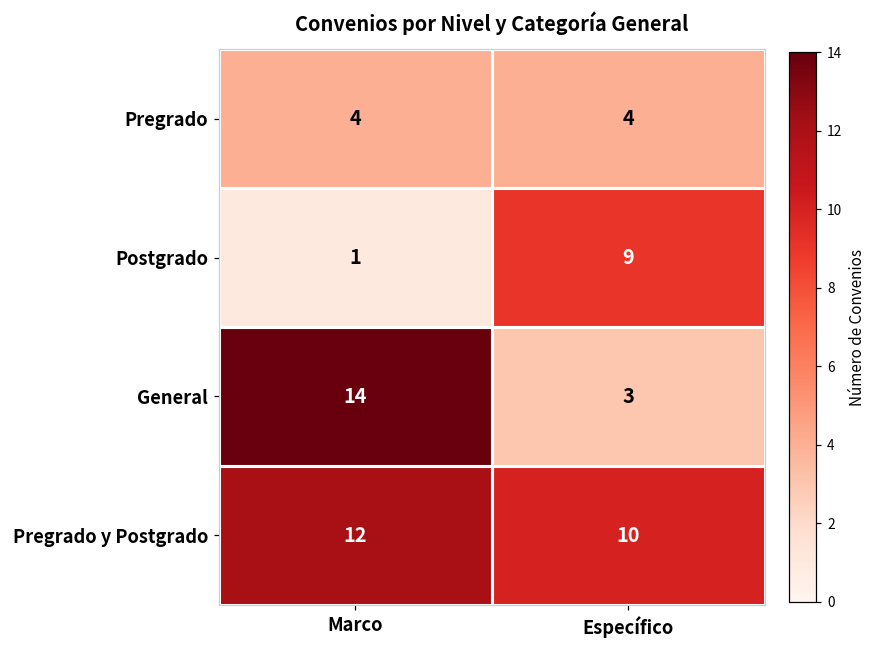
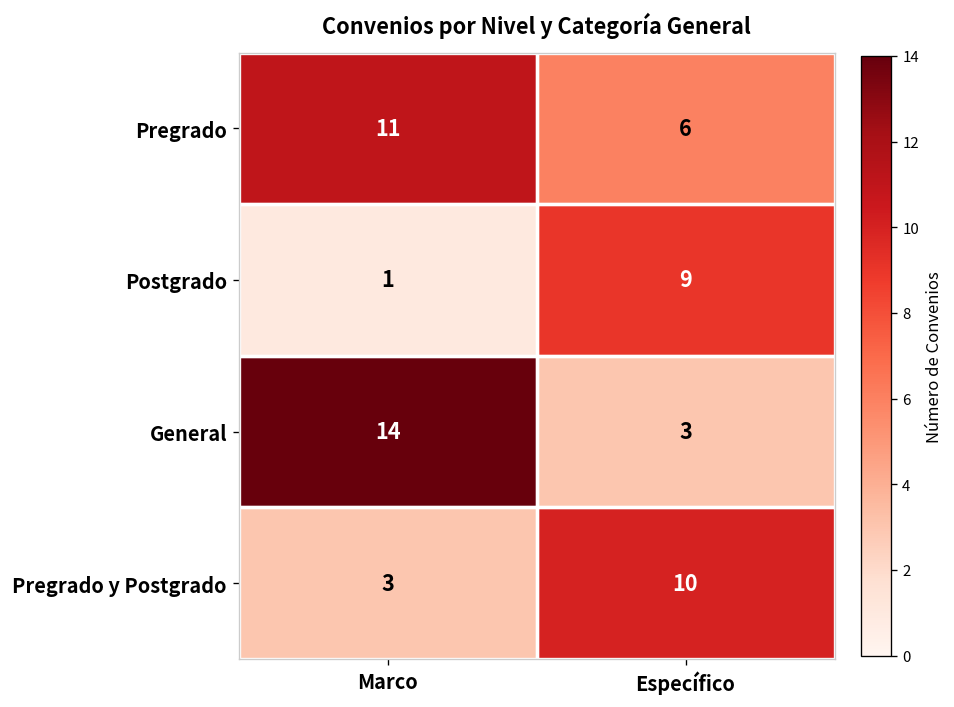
Pregrado, Marco: 4 -> 11
Pregrado, Específico: 4 -> 6
Pregrado y Postgrado, Marco: 12 -> 3
